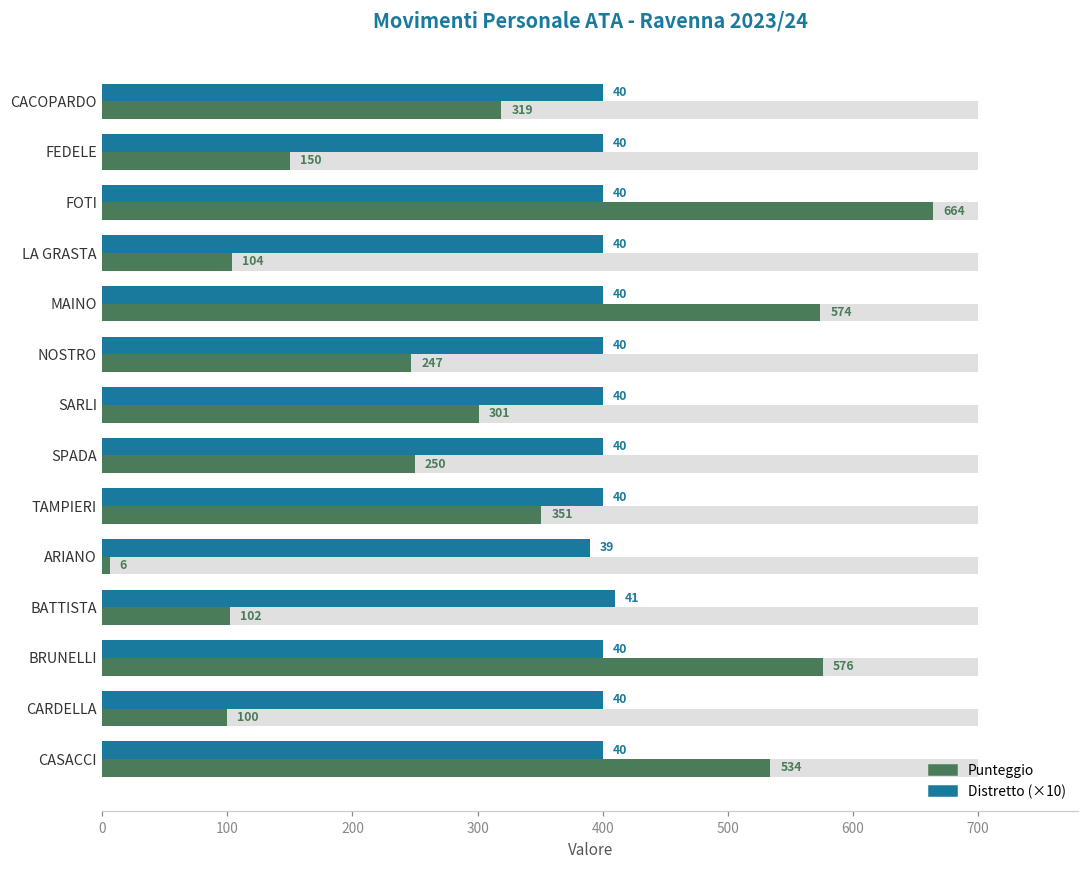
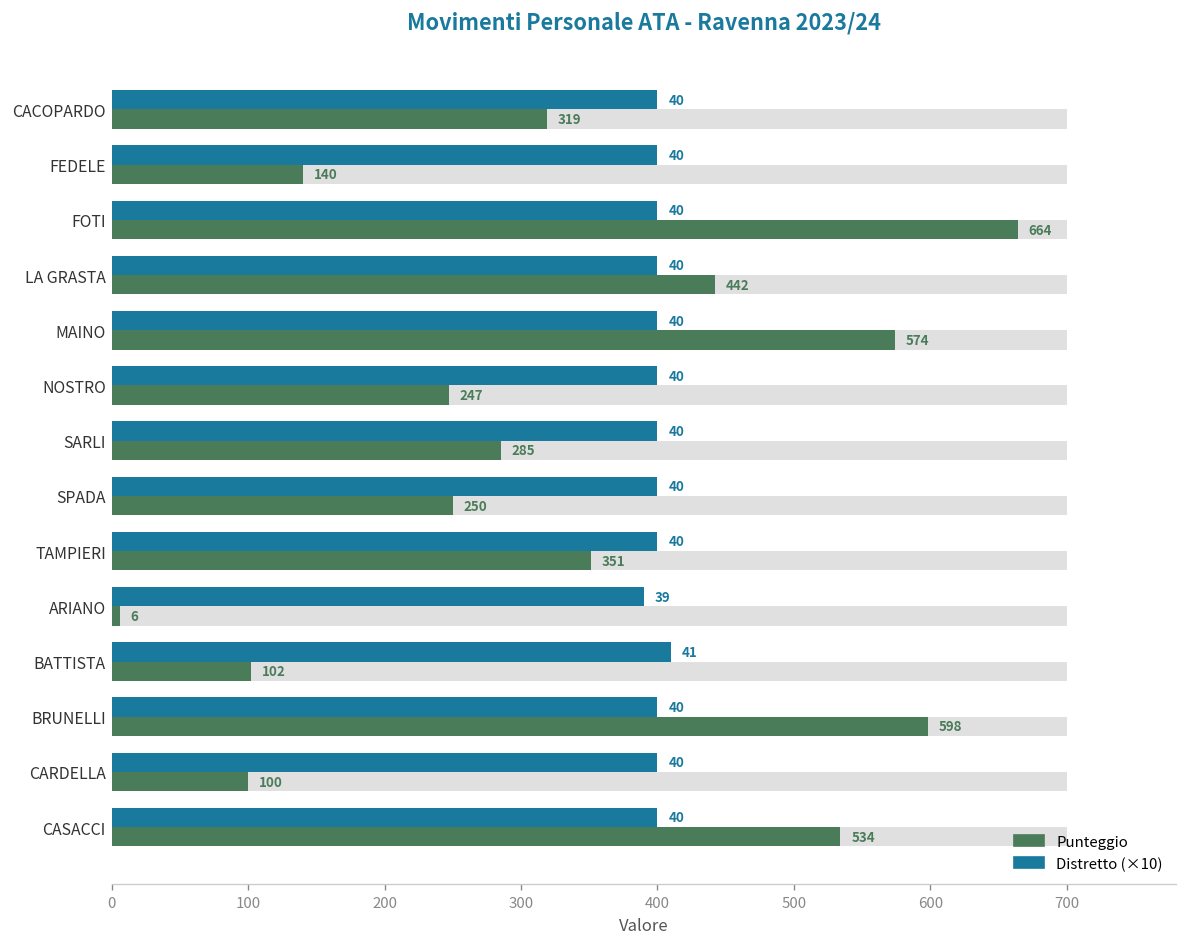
Punteggio, FEDELE: 150 -> 140
Punteggio, LA GRASTA: 104 -> 442
Punteggio, SARLI: 301 -> 285
Punteggio, BRUNELLI: 576 -> 598
